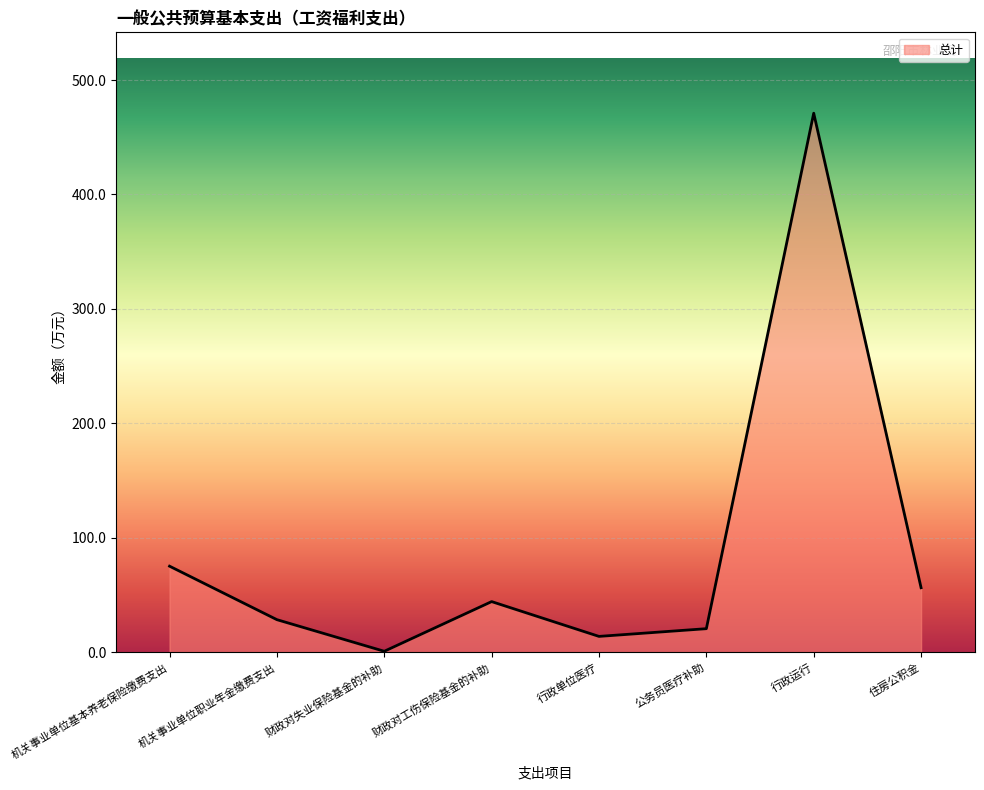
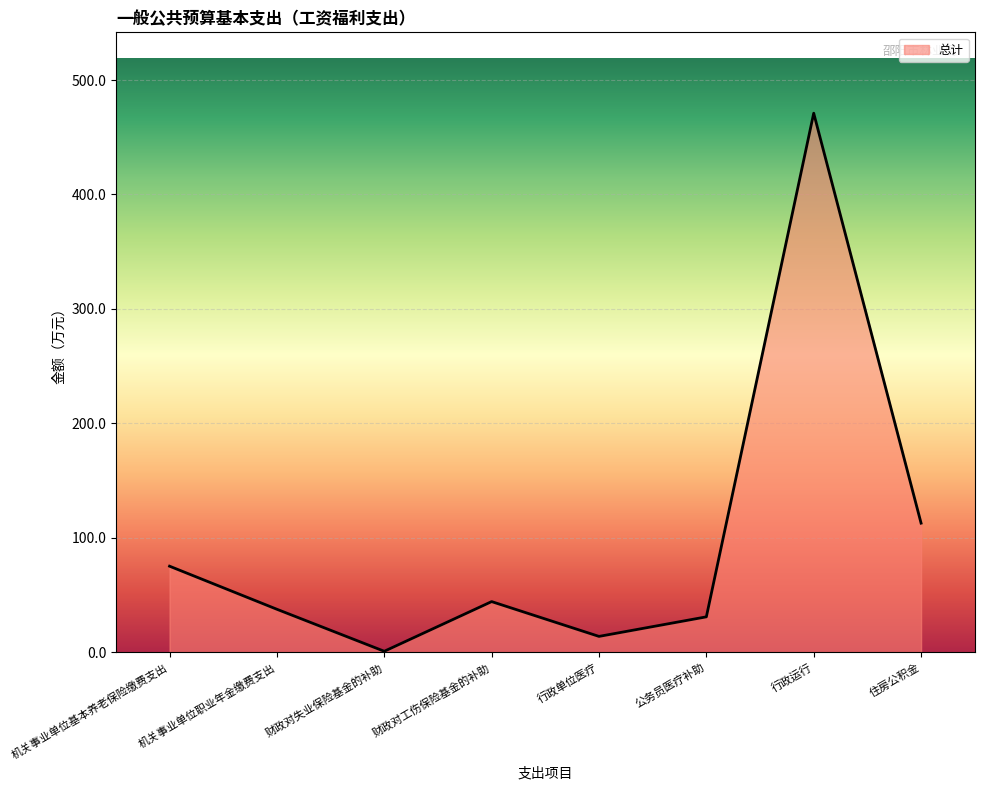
机关事业单位职业年金缴费支出: 29 -> 38
公务员医疗补助: 21 -> 31
住房公积金: 56 -> 113
